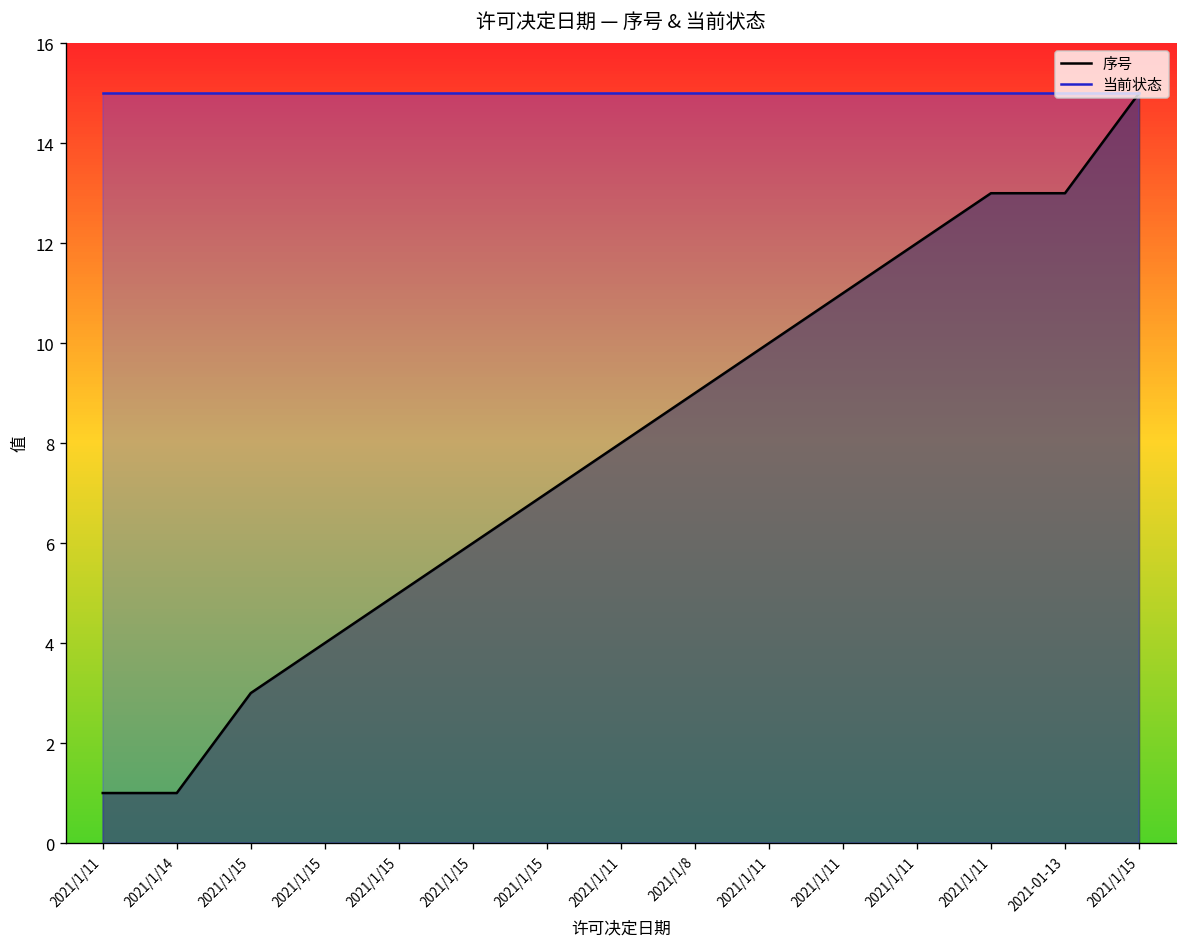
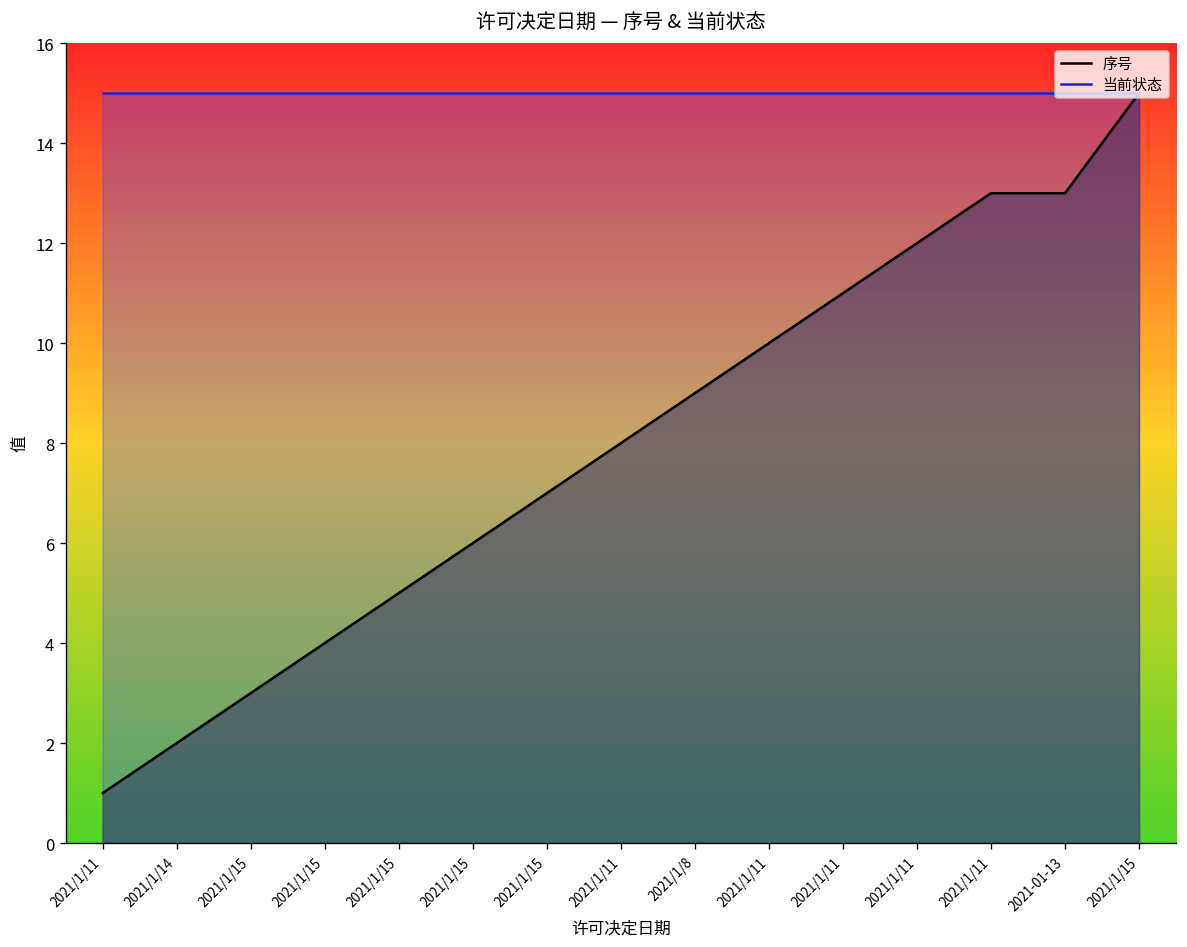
序号, 2021/1/14: 1 -> 2
